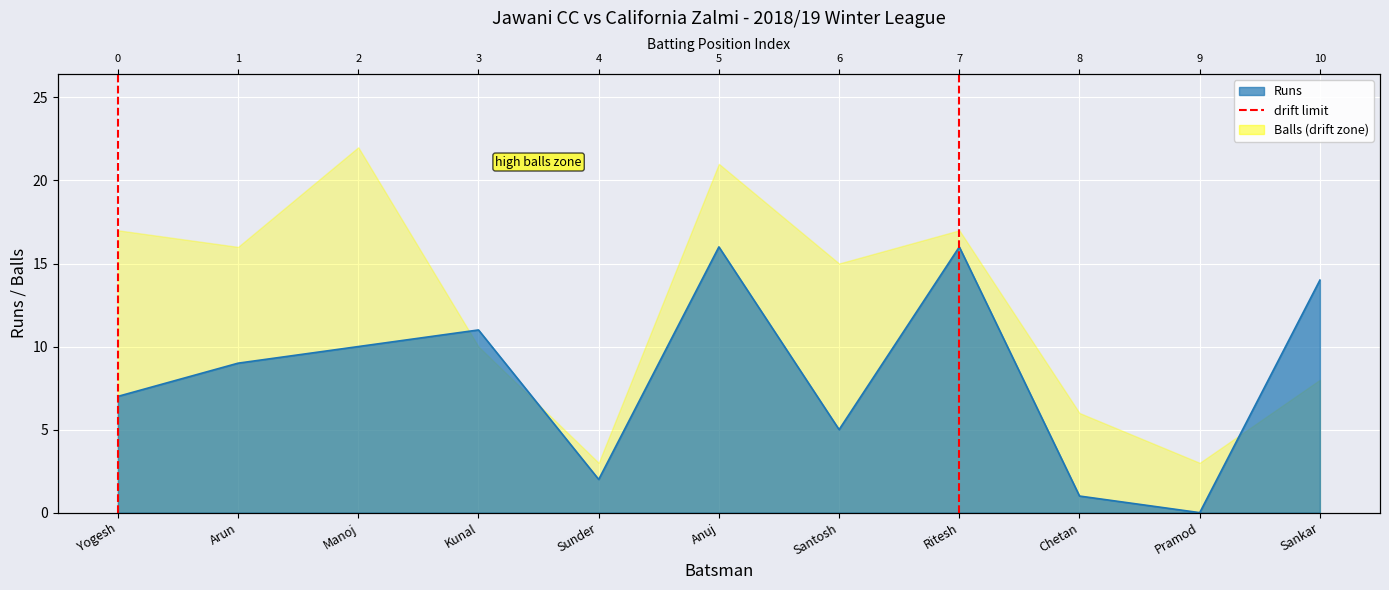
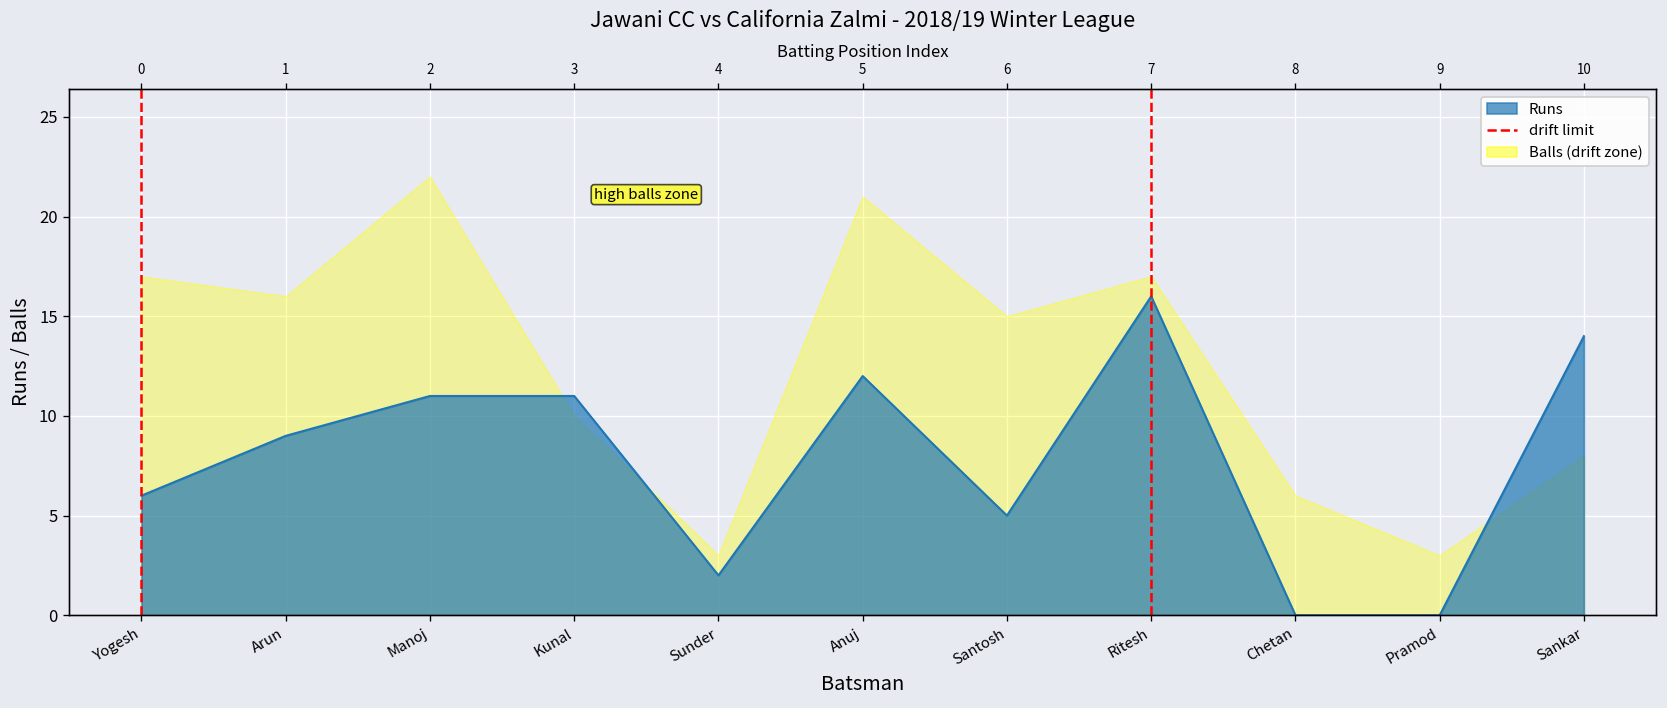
Runs, Yogesh: 7 -> 6
Runs, Manoj: 10 -> 11
Runs, Anuj: 16 -> 12
Runs, Chetan: 1 -> 0
